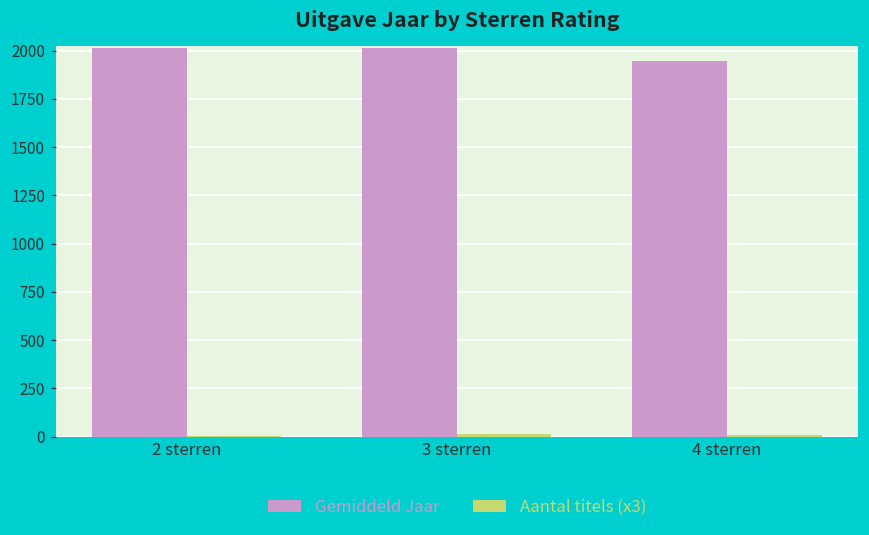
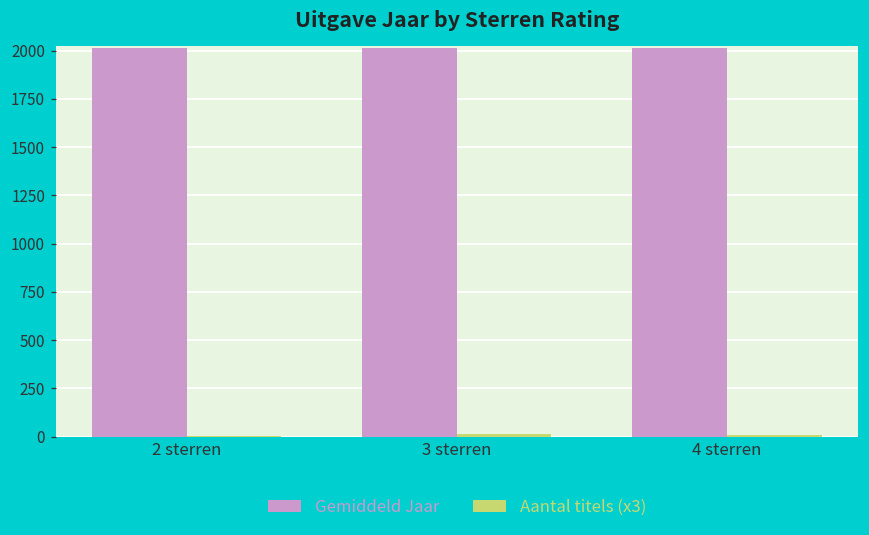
Gemiddeld Jaar, 4 sterren: 1950 -> 2010
